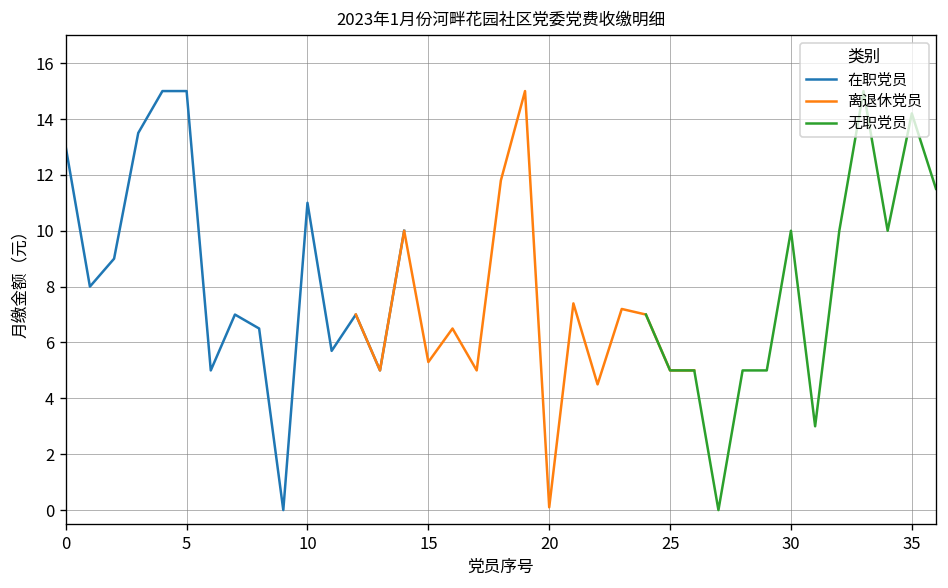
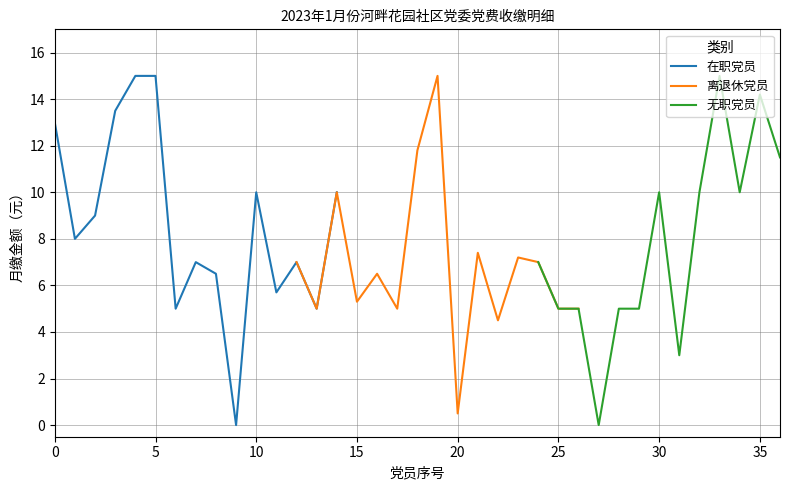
在职党员, 10: 11 -> 10
离退休党员, 20: 0.1 -> 0.5
